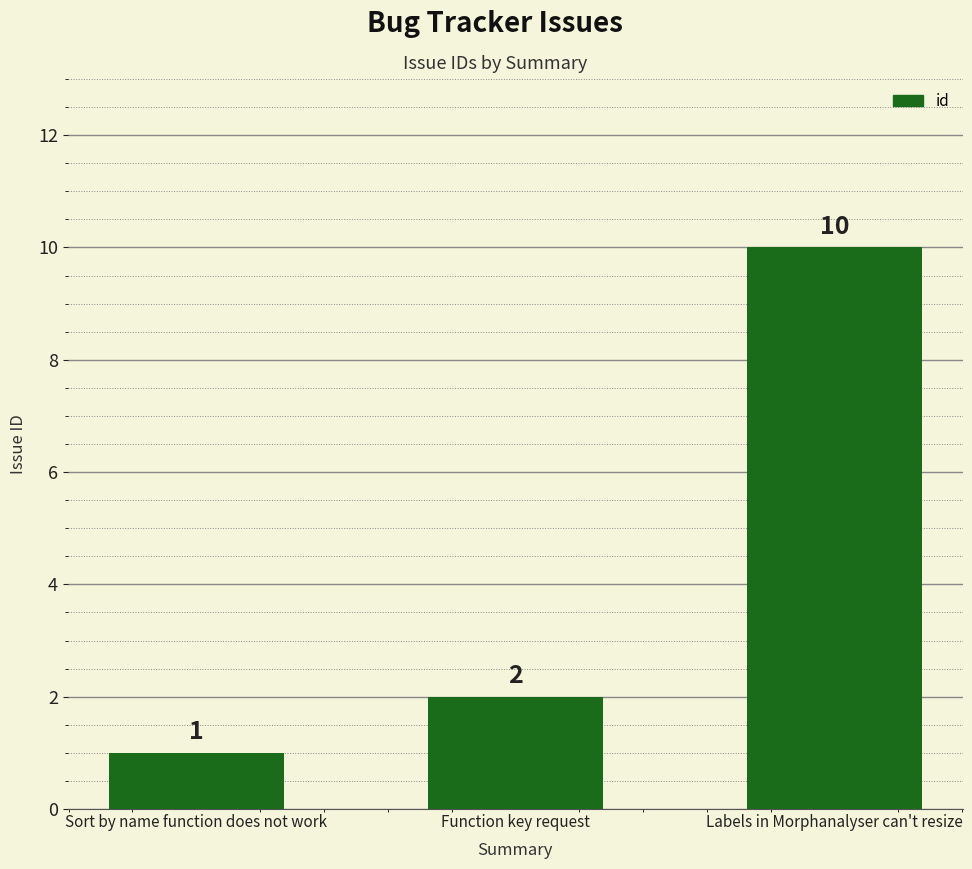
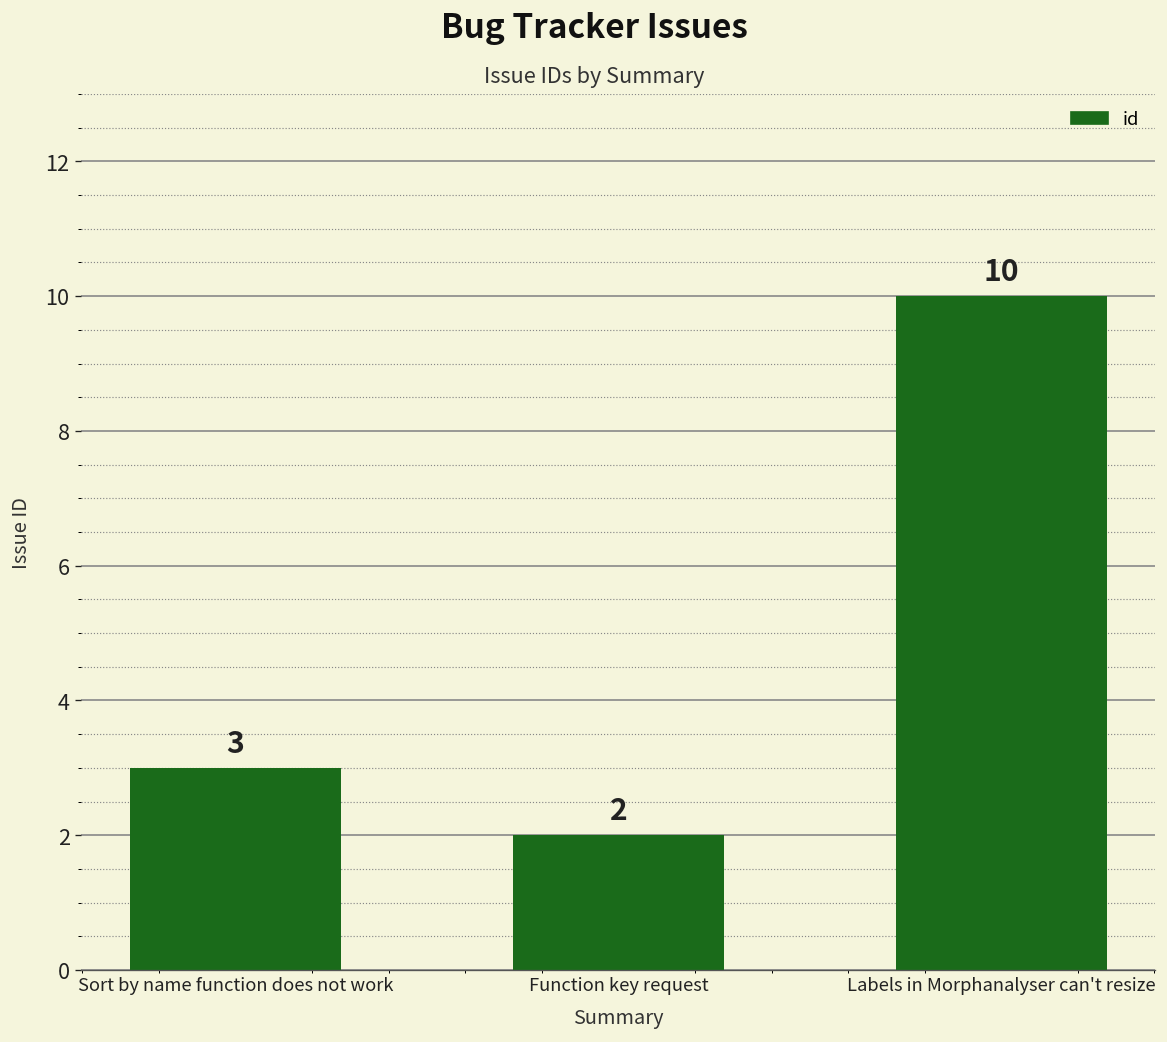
Sort by name function does not work: 1 -> 3
